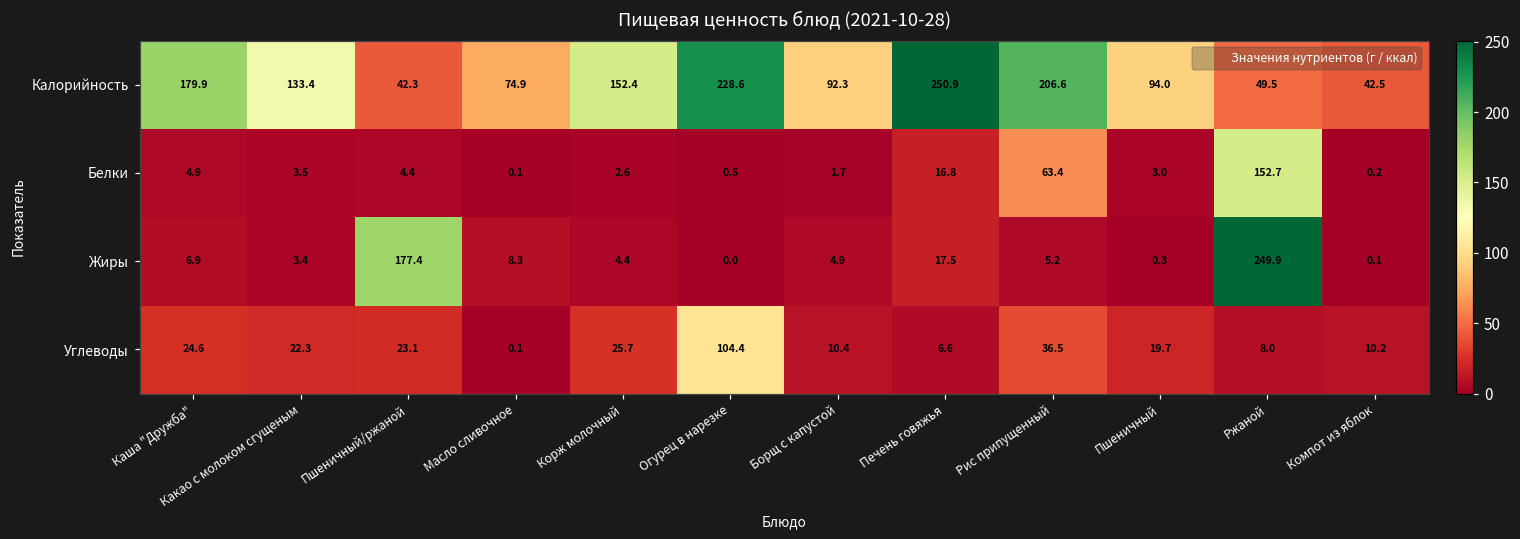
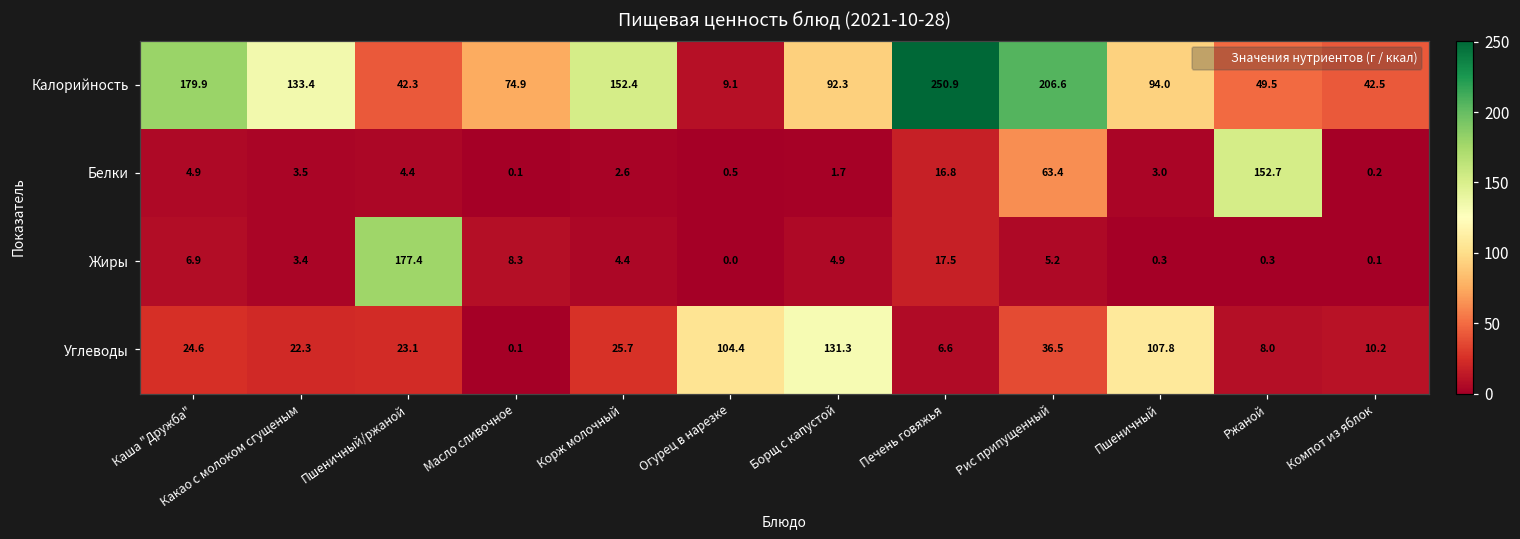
Калорийность, Огурец в нарезке: 228.6 -> 9.1
Жиры, Ржаной: 249.9 -> 0.3
Углеводы, Борщ с капустой: 10.4 -> 131.3
Углеводы, Пшеничный: 19.7 -> 107.8
